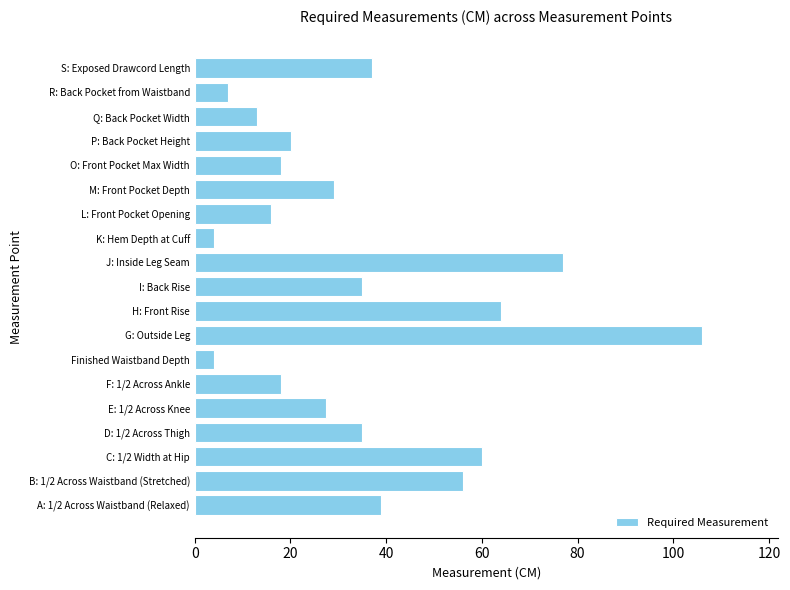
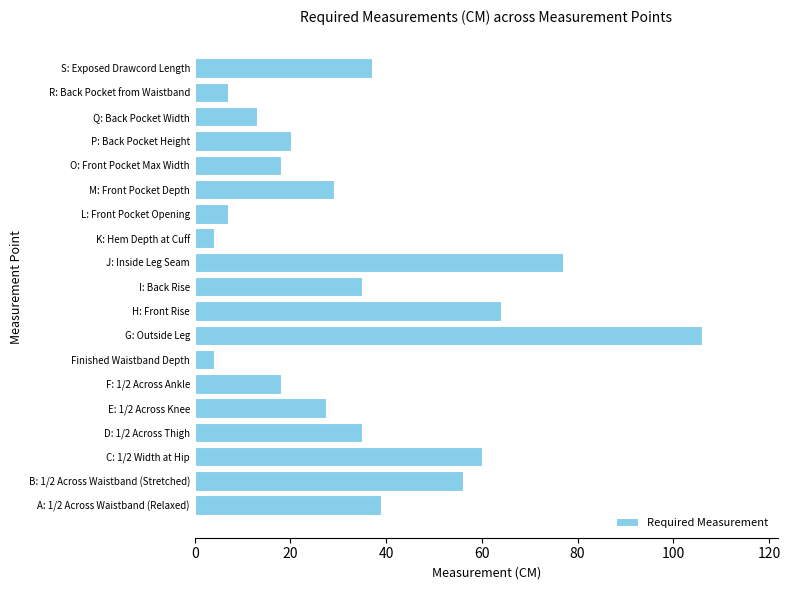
L: Front Pocket Opening: 16 -> 7
